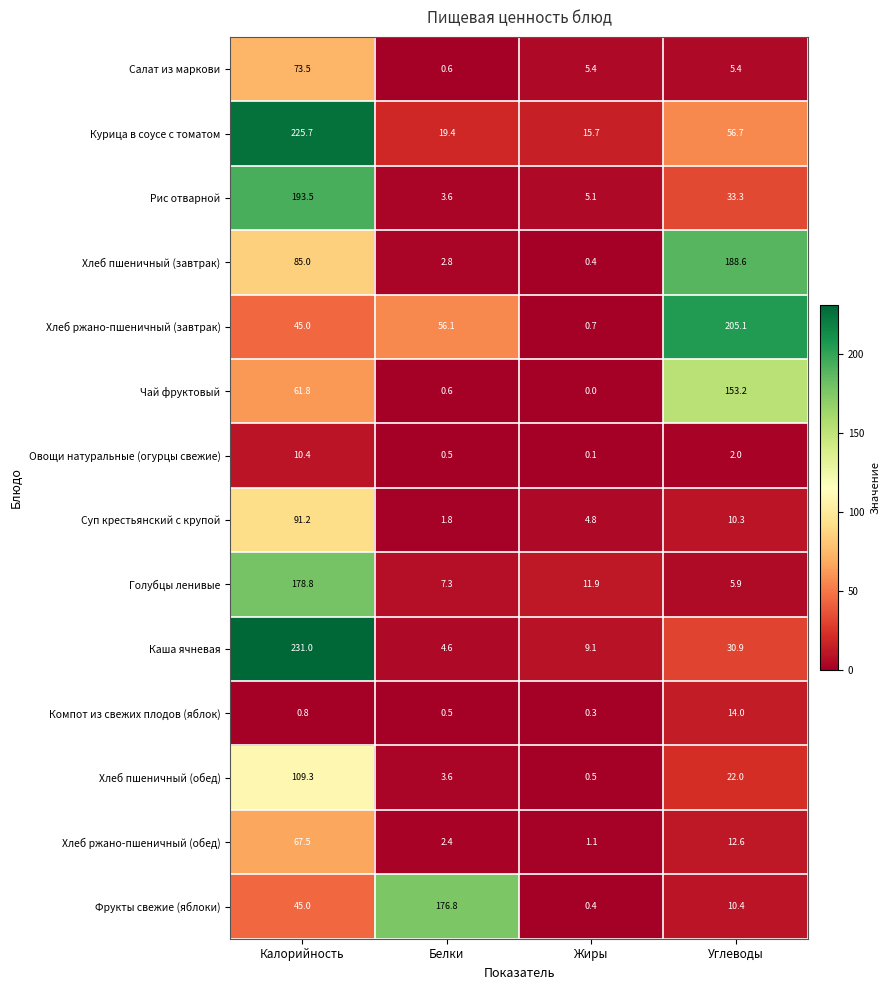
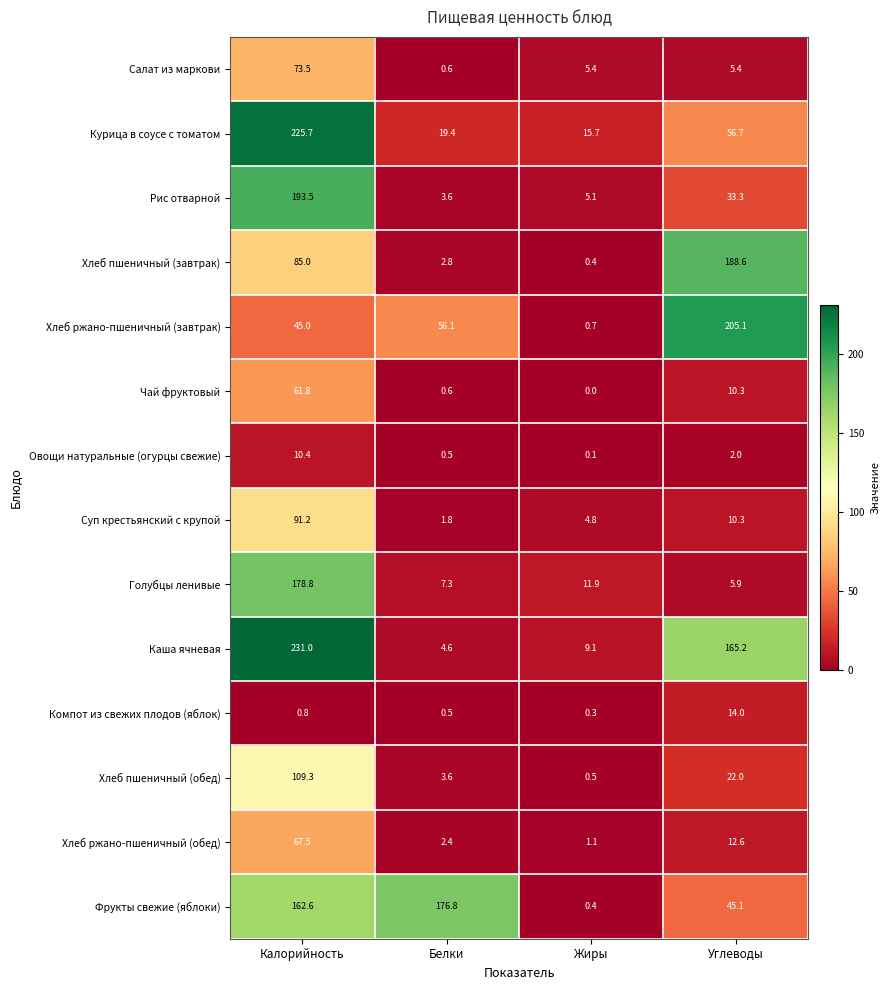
Чай фруктовый, Углеводы: 153.2 -> 10.3
Каша ячневая, Углеводы: 30.9 -> 165.2
Фрукты свежие (яблоки), Калорийность: 45.0 -> 162.6
Фрукты свежие (яблоки), Углеводы: 10.4 -> 45.1
